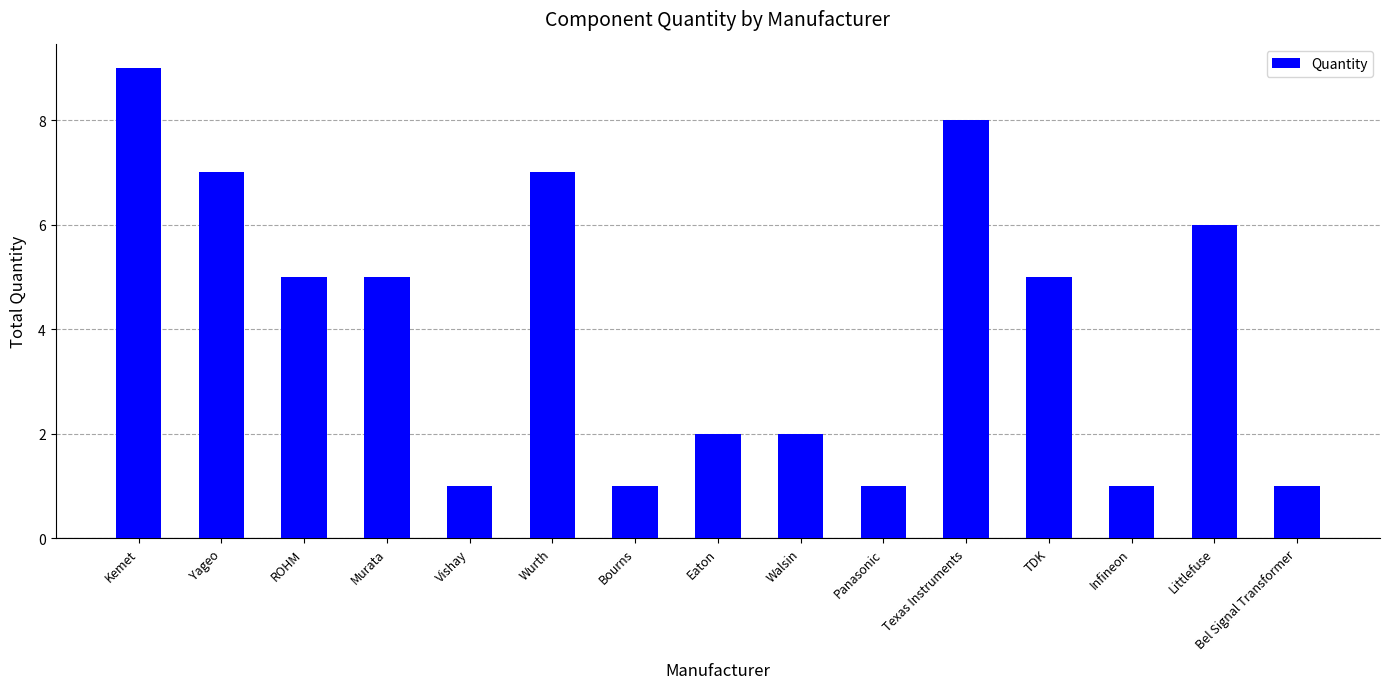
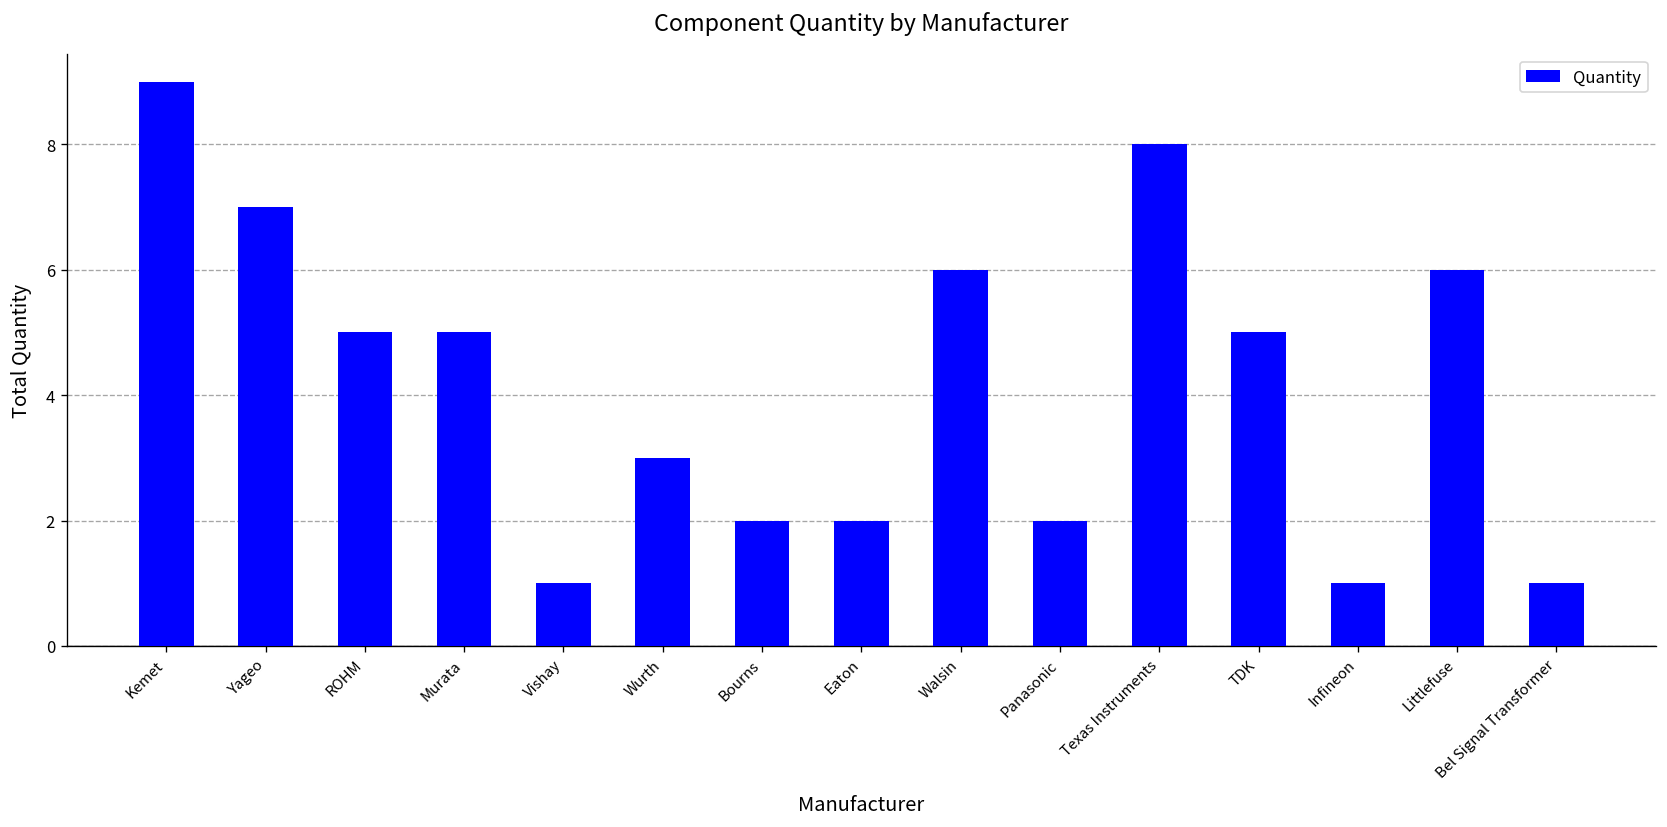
Wurth: 7 -> 3
Bourns: 1 -> 2
Walsin: 2 -> 6
Panasonic: 1 -> 2
